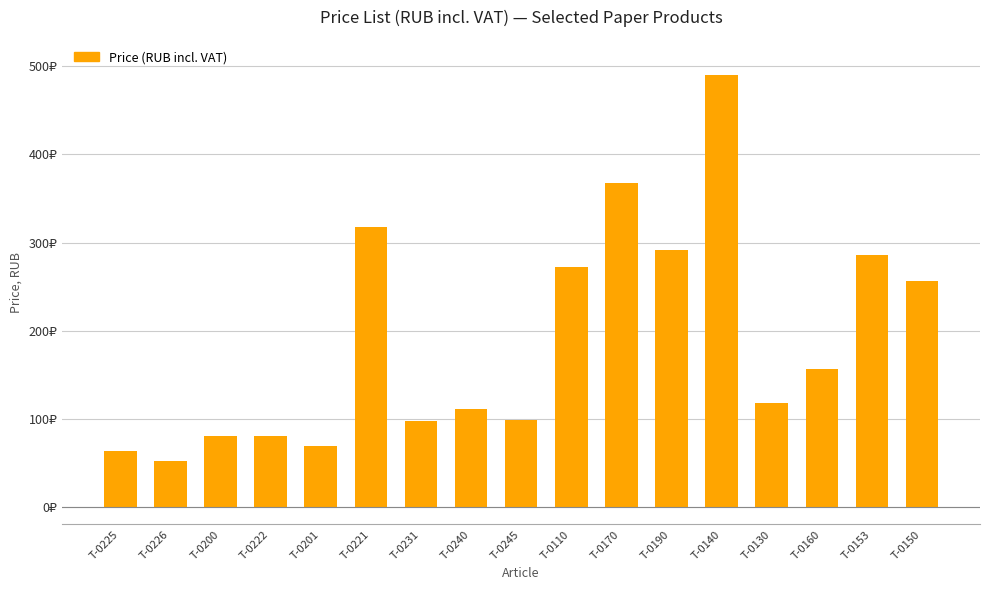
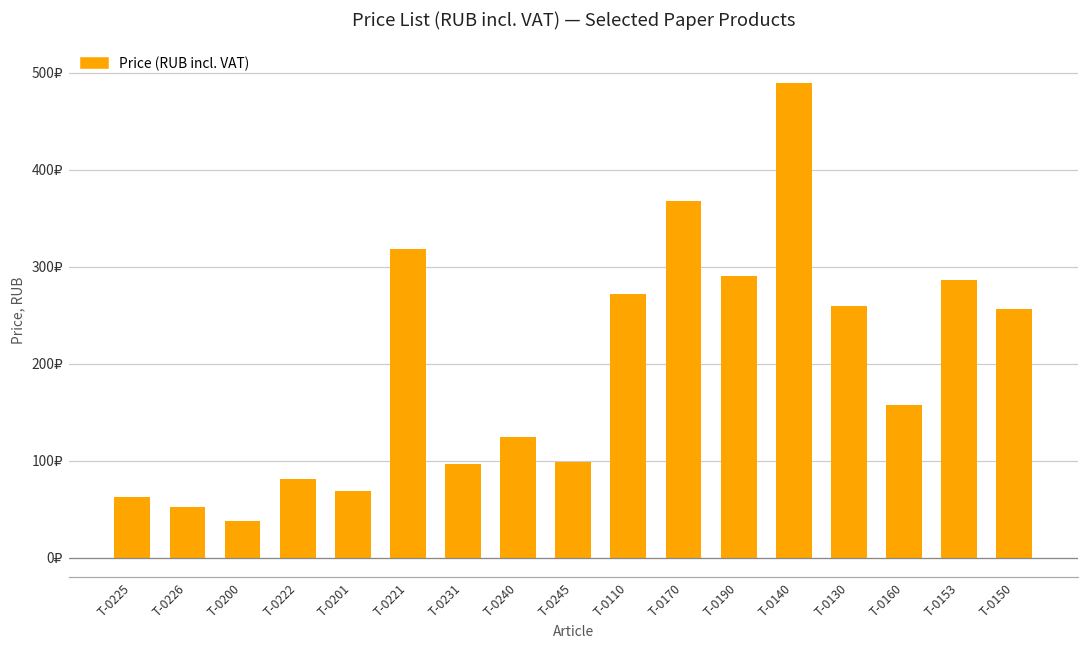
T-0200: 80₽ -> 40₽
T-0240: 110₽ -> 120₽
T-0130: 120₽ -> 260₽
